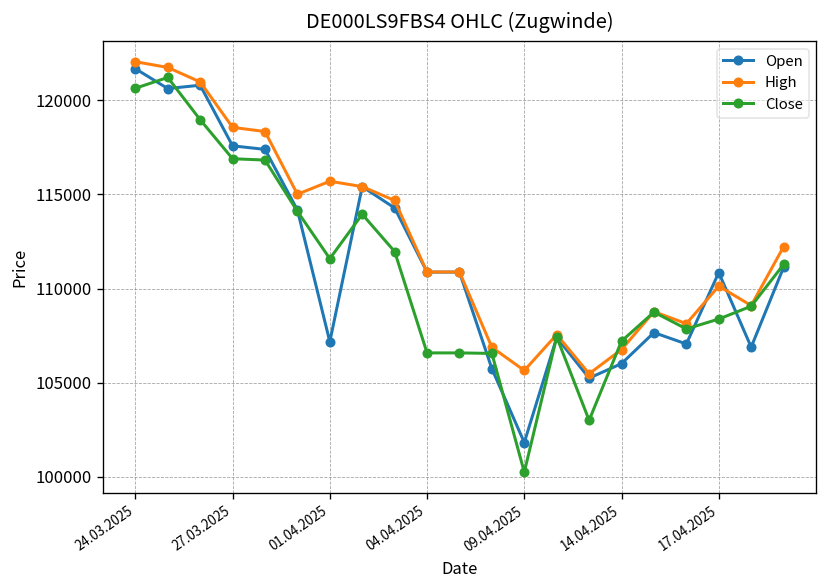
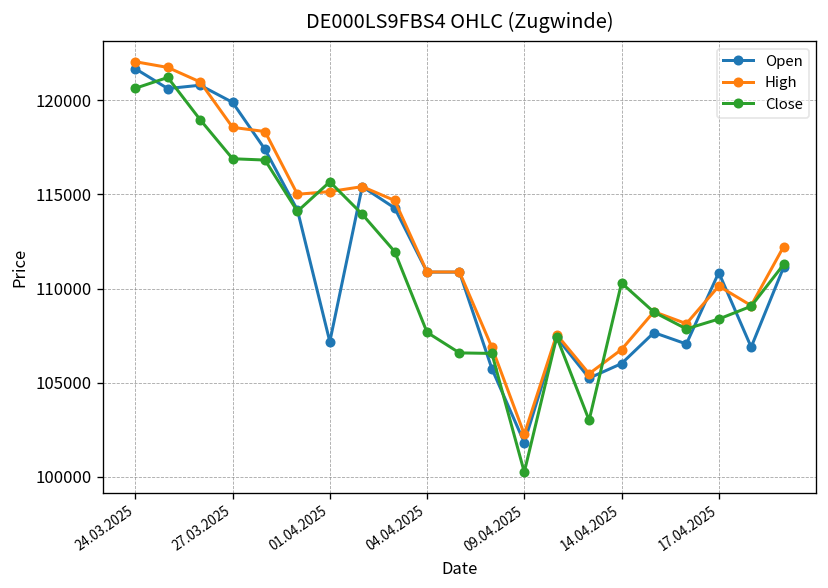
Open, 27.03.2025: 117600 -> 119900
High, 01.04.2025: 115700 -> 115200
Close, 01.04.2025: 111600 -> 115700
Close, 04.04.2025: 106600 -> 107700
High, 09.04.2025: 105600 -> 102300
Close, 14.04.2025: 107200 -> 110300
